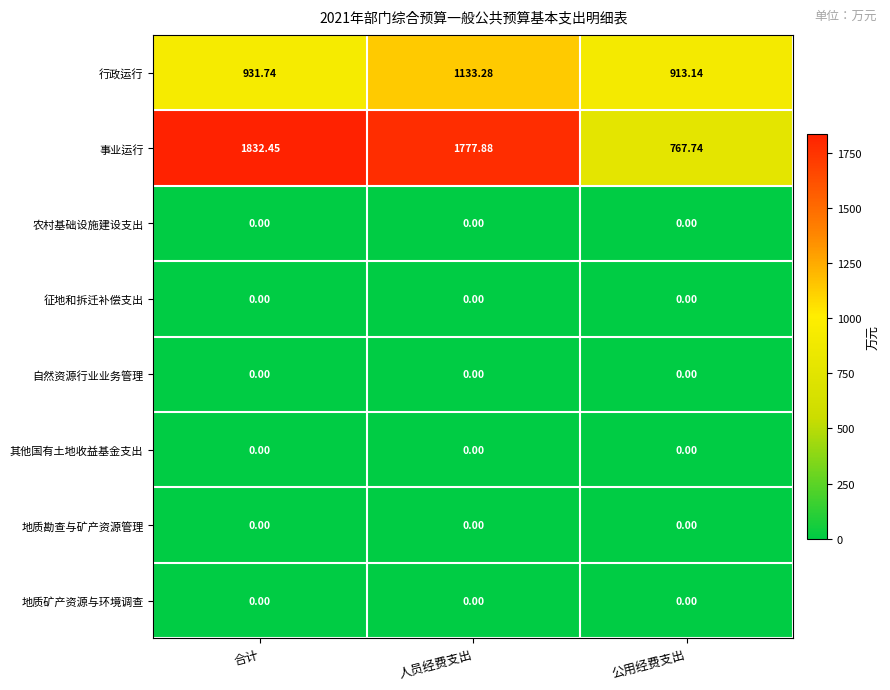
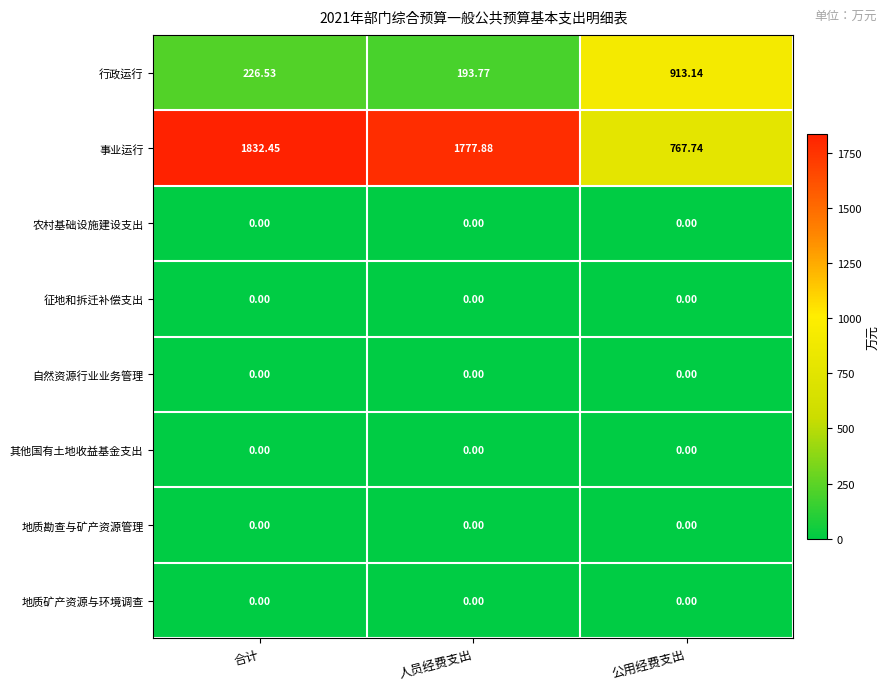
行政运行, 合计: 931.74 -> 226.53
行政运行, 人员经费支出: 1133.28 -> 193.77
